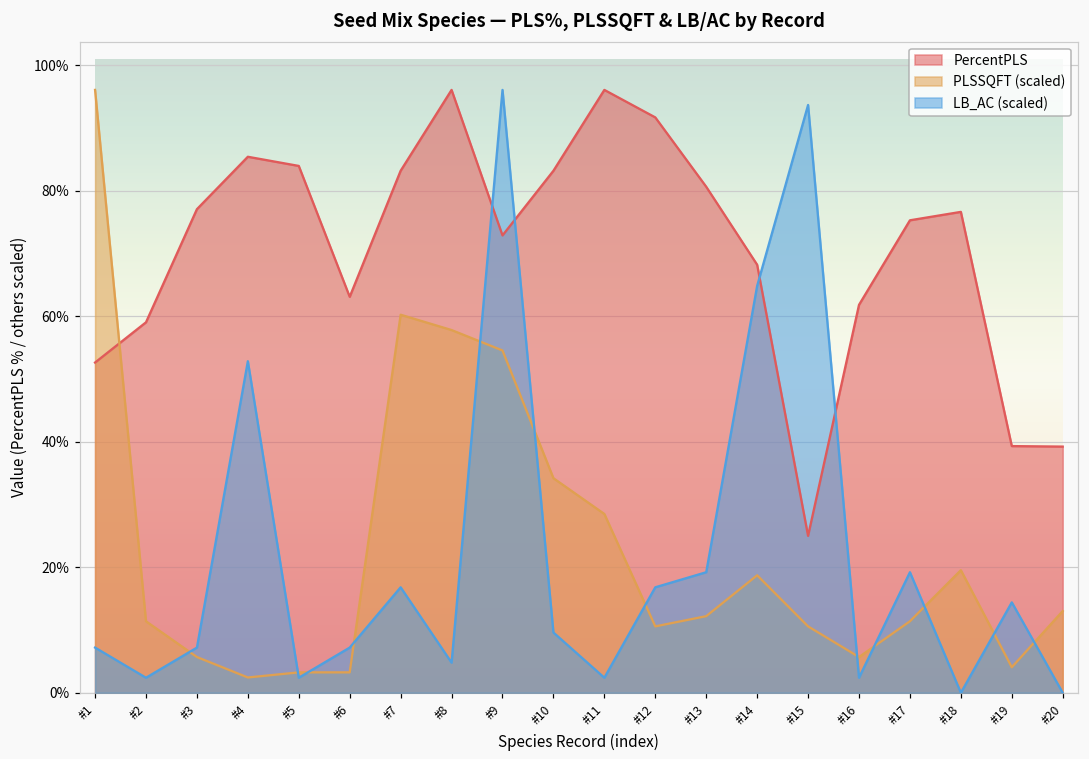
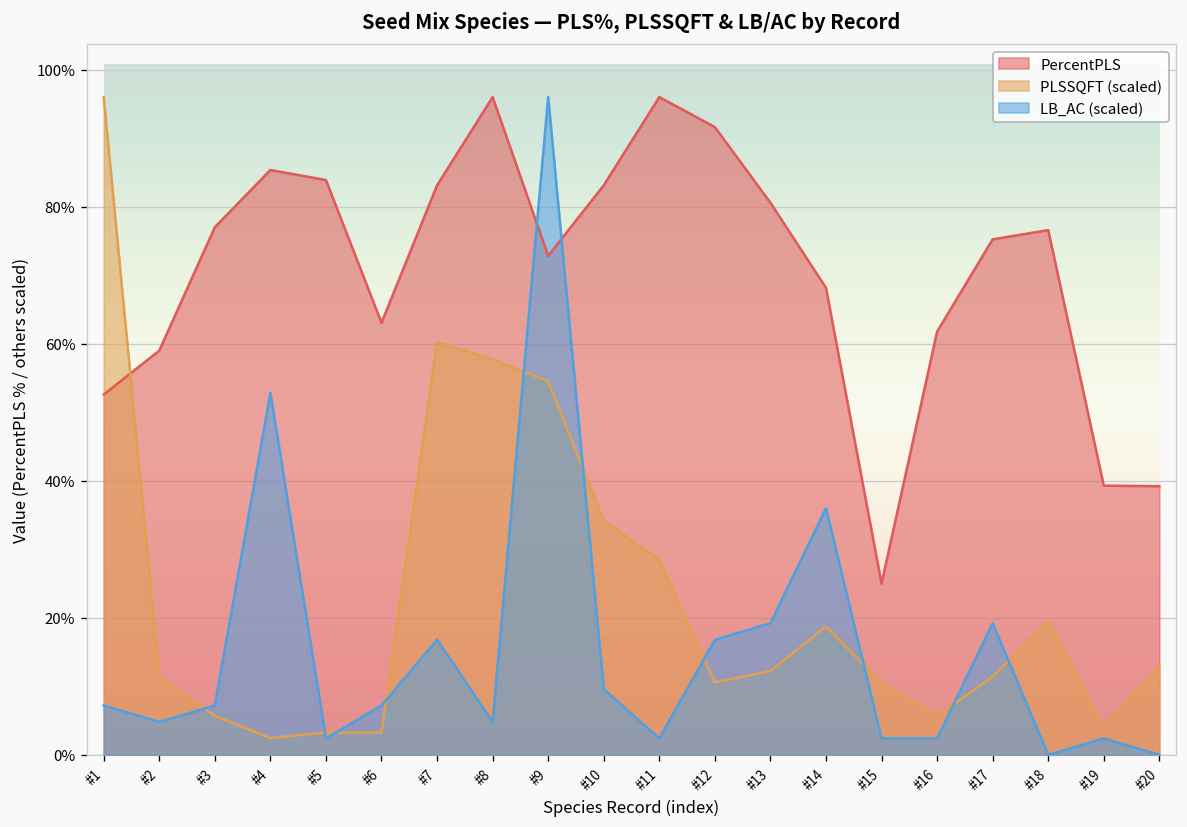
LB_AC (scaled), #2: 2% -> 5%
LB_AC (scaled), #14: 65% -> 36%
LB_AC (scaled), #15: 94% -> 2%
LB_AC (scaled), #19: 14% -> 2%
